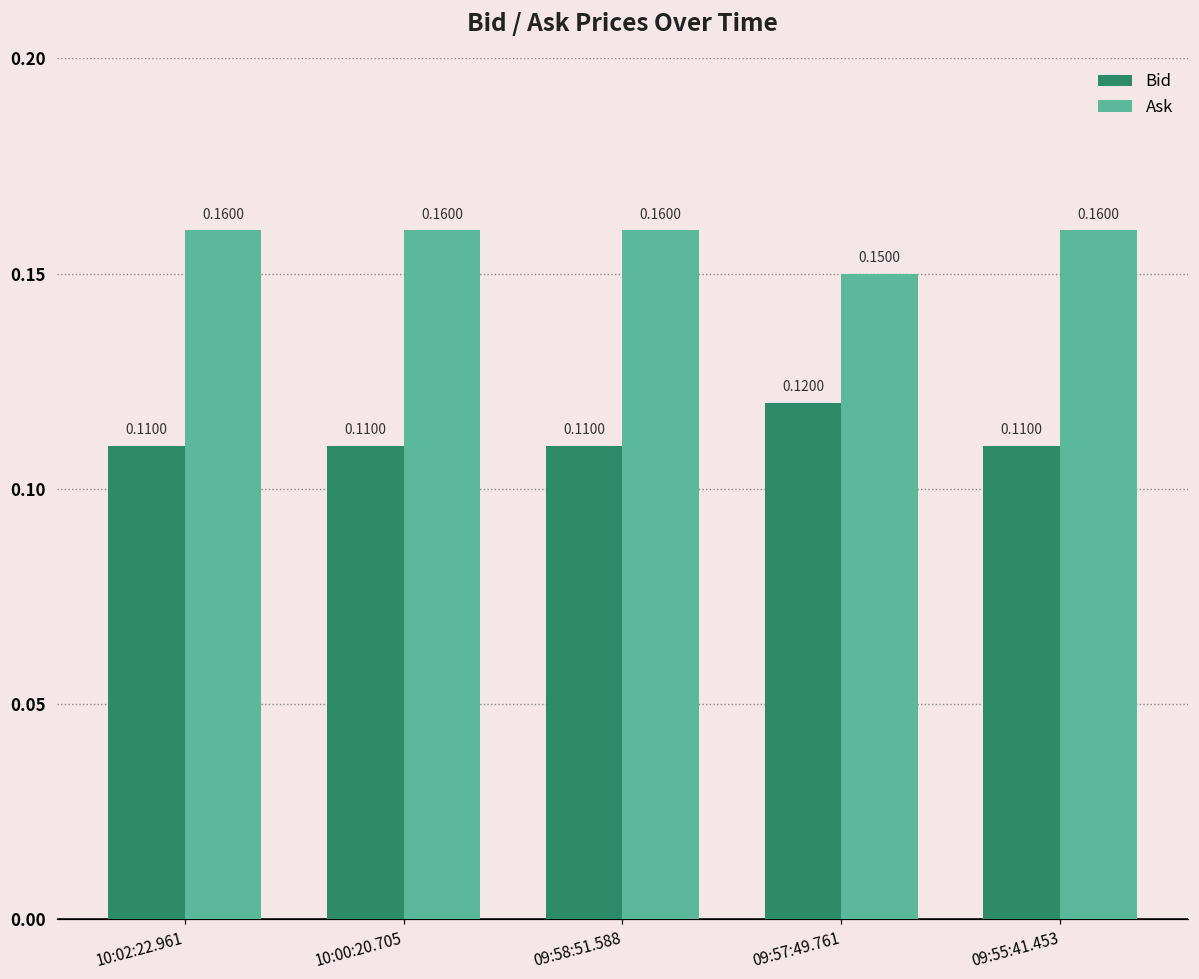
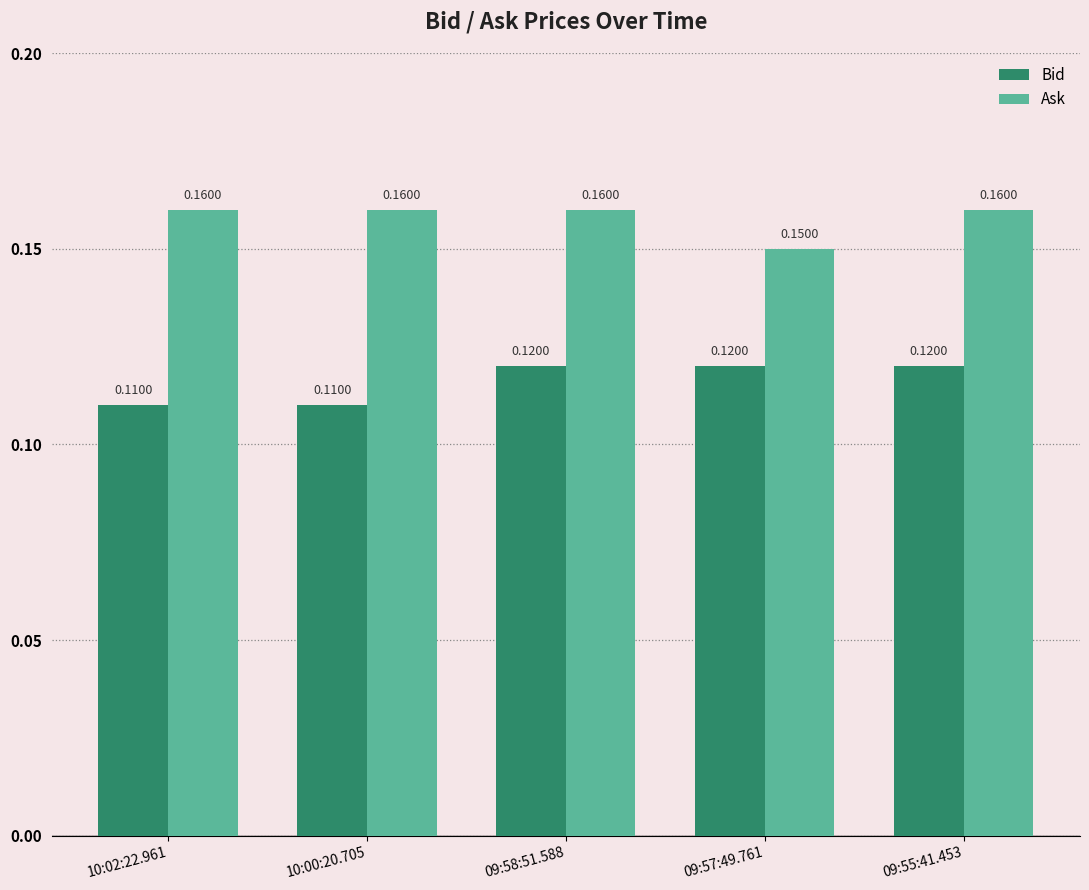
Bid, 09:58:51.588: 0.1100 -> 0.1200
Bid, 09:55:41.453: 0.1100 -> 0.1200
